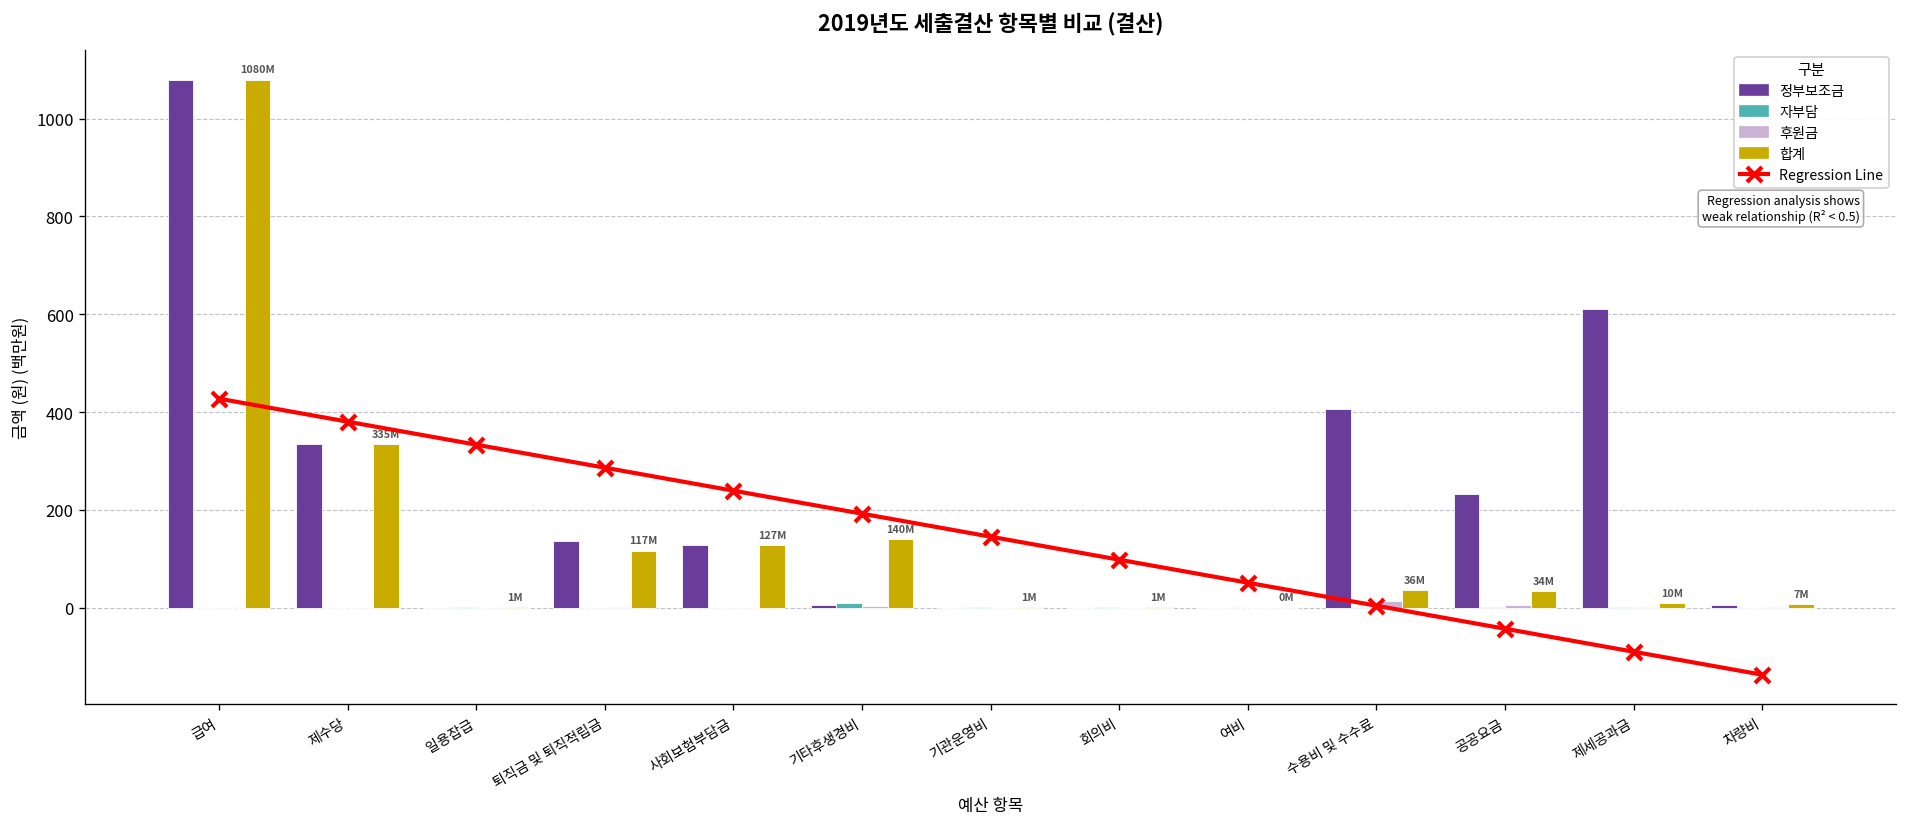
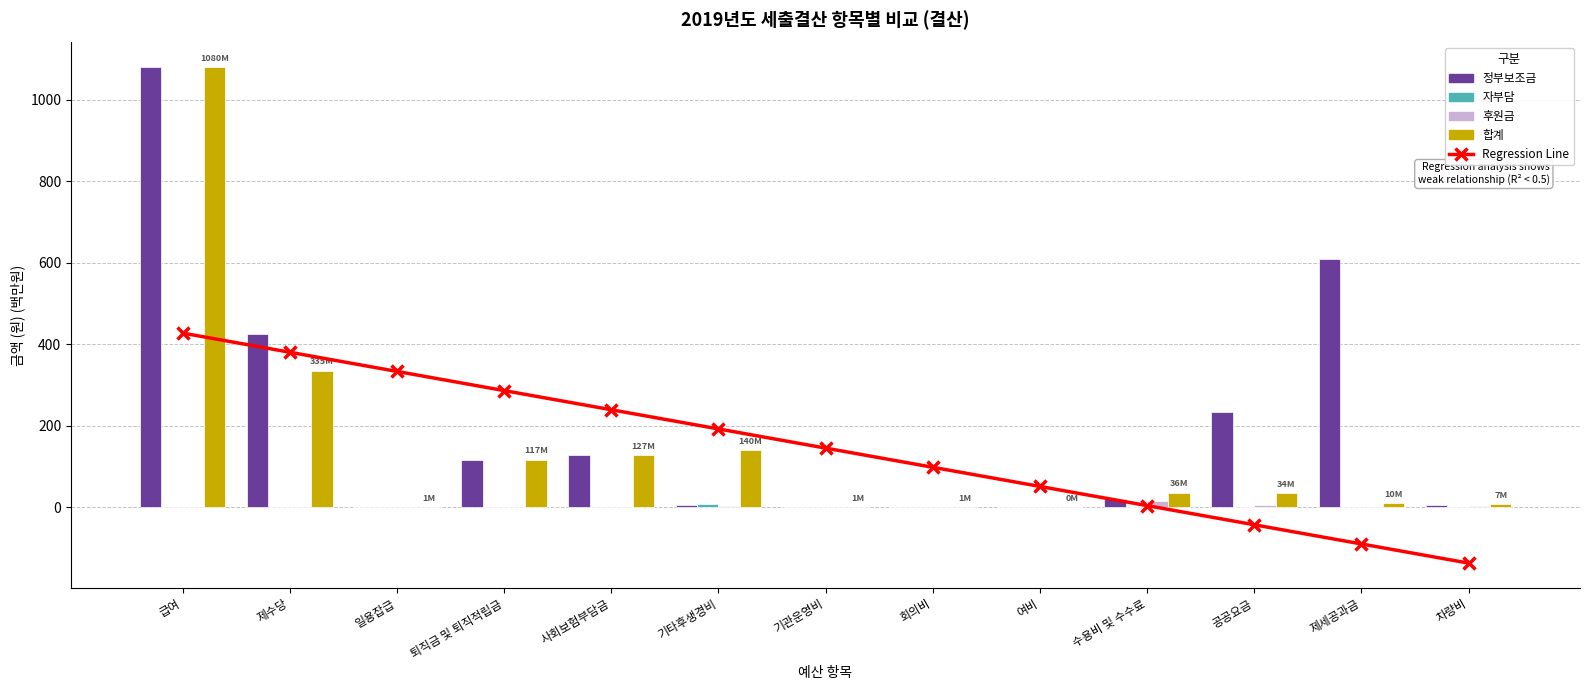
정부보조금, 제수당: 330 -> 430
정부보조금, 퇴직금 및 퇴직적립금: 140 -> 120
정부보조금, 수용비 및 수수료: 410 -> 20
